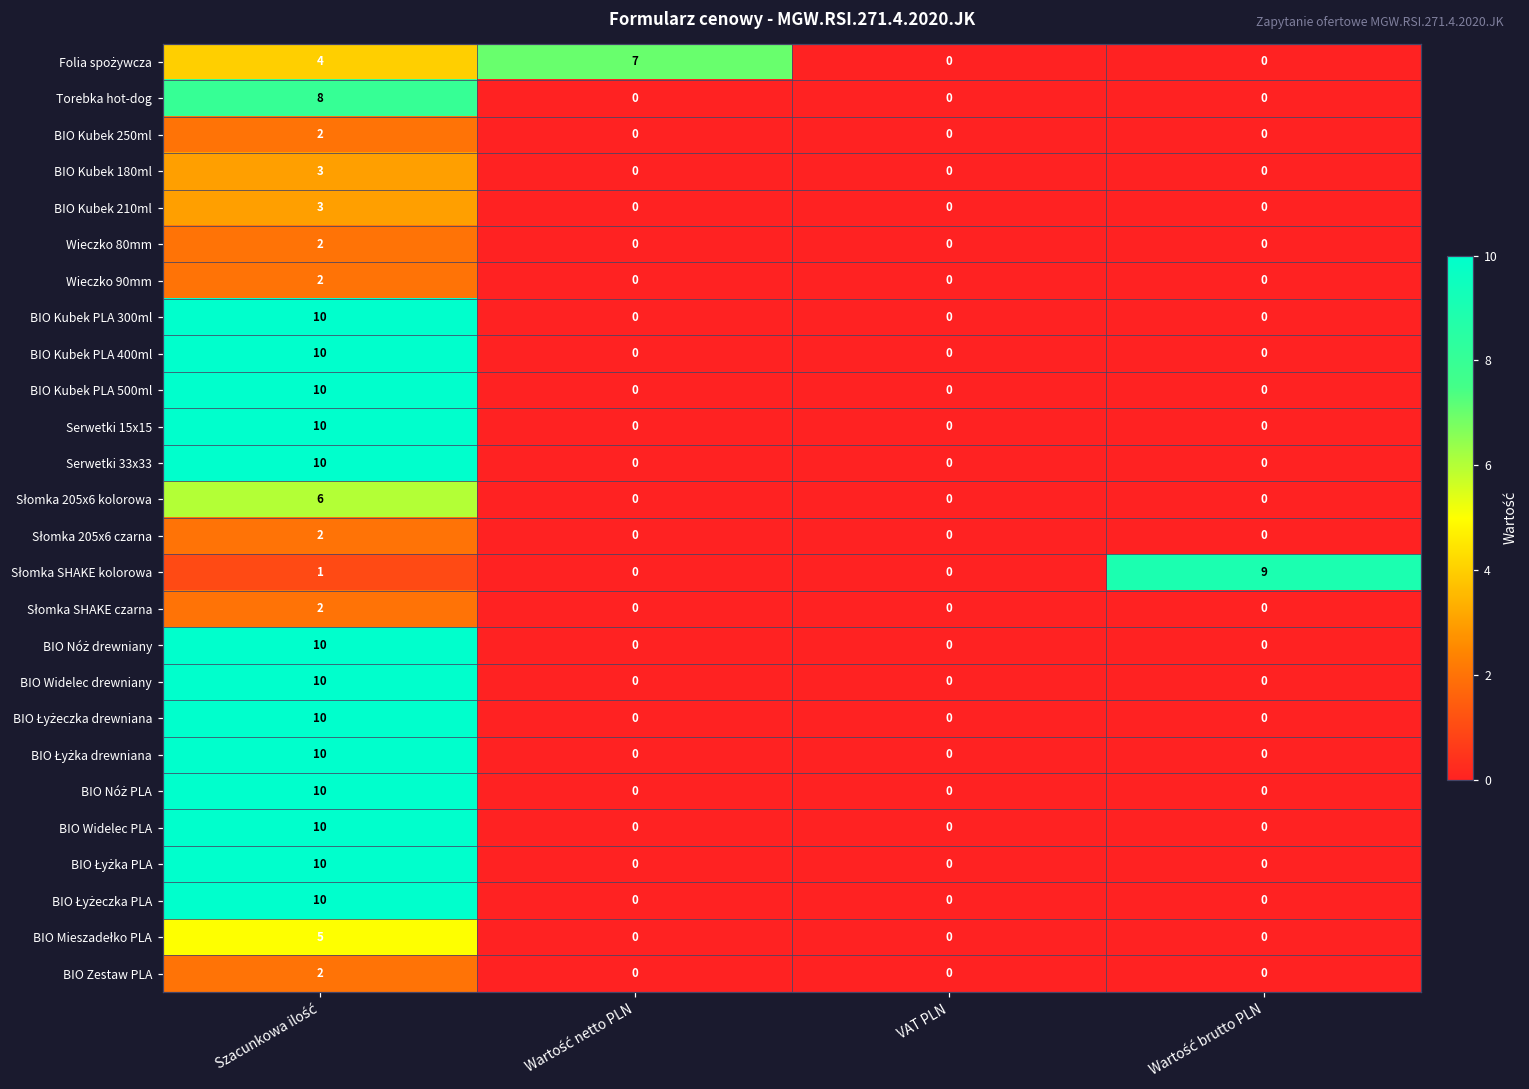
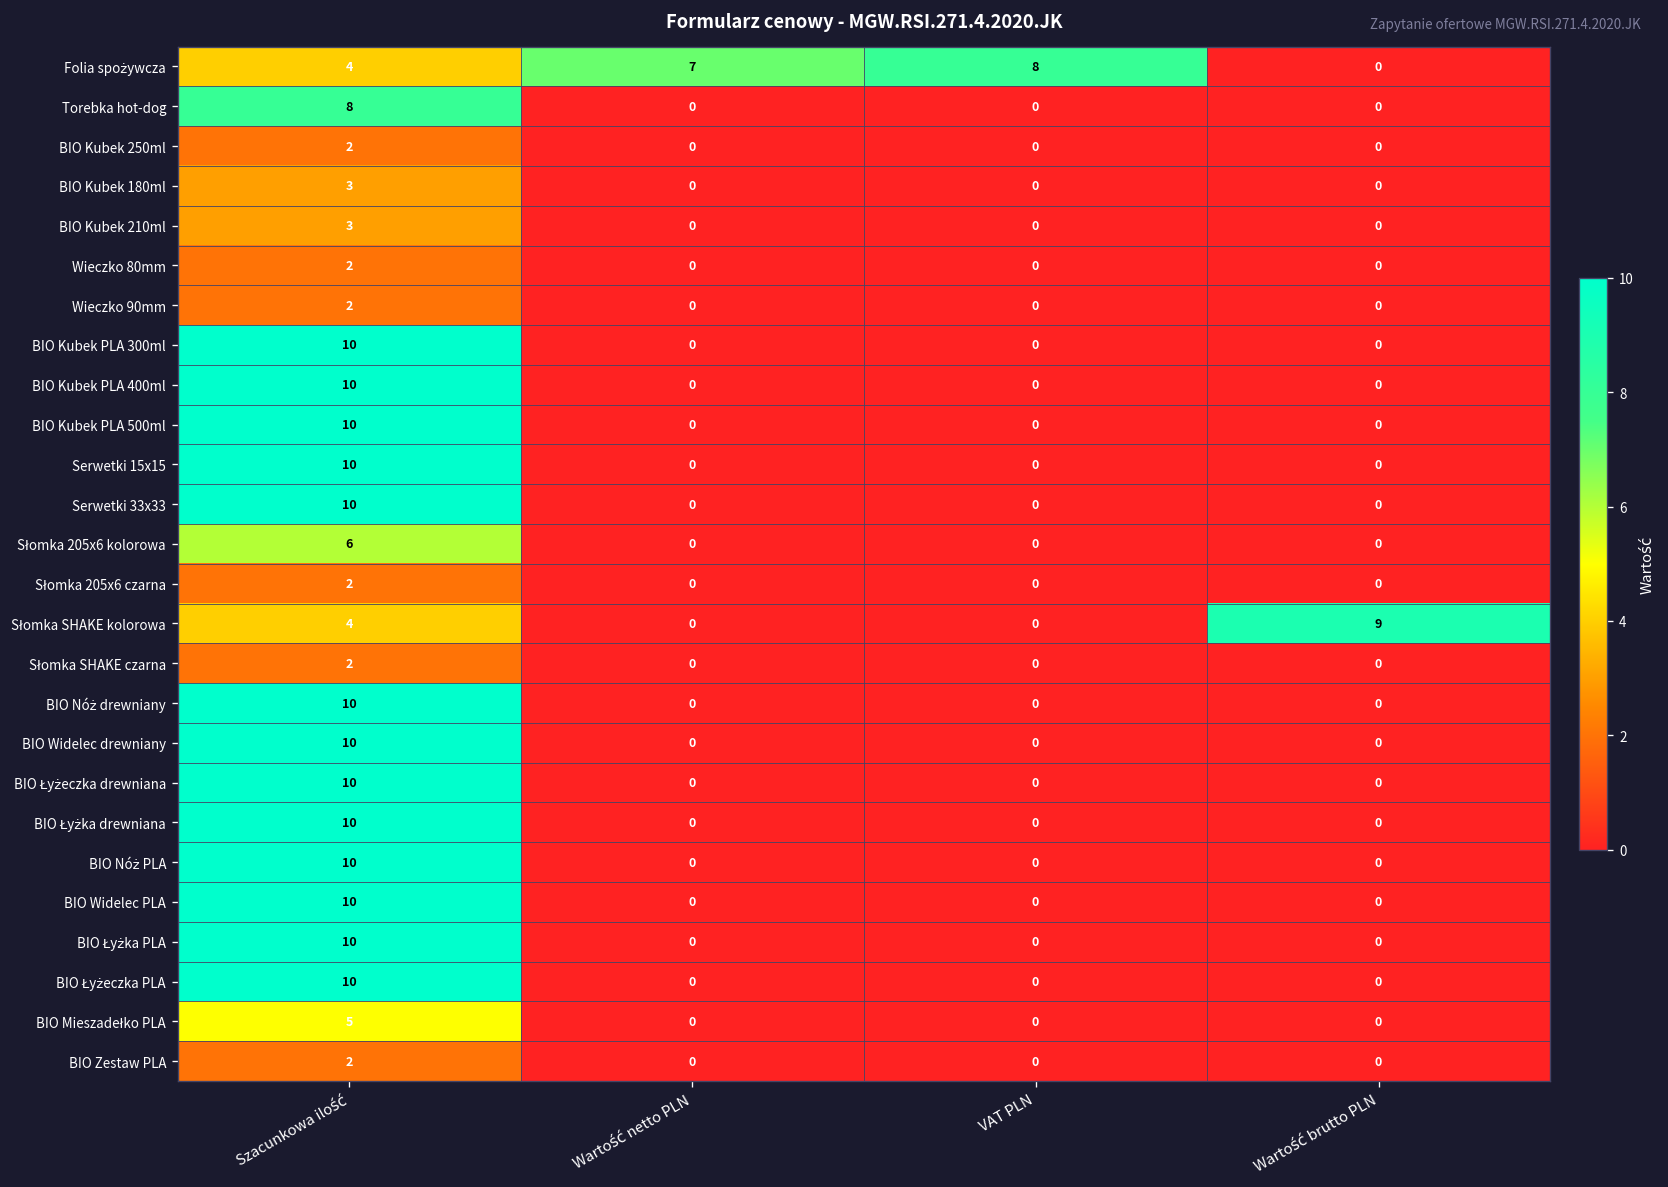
Folia spożywcza, VAT PLN: 0 -> 8
Słomka SHAKE kolorowa, Szacunkowa ilość: 1 -> 4
